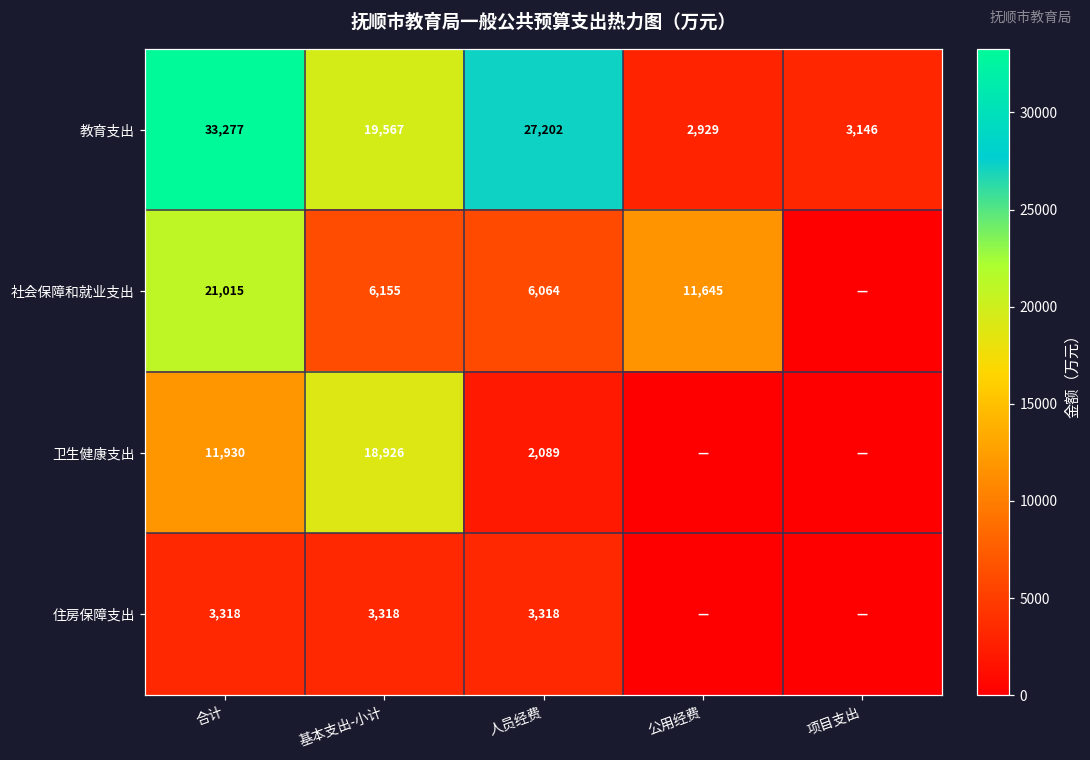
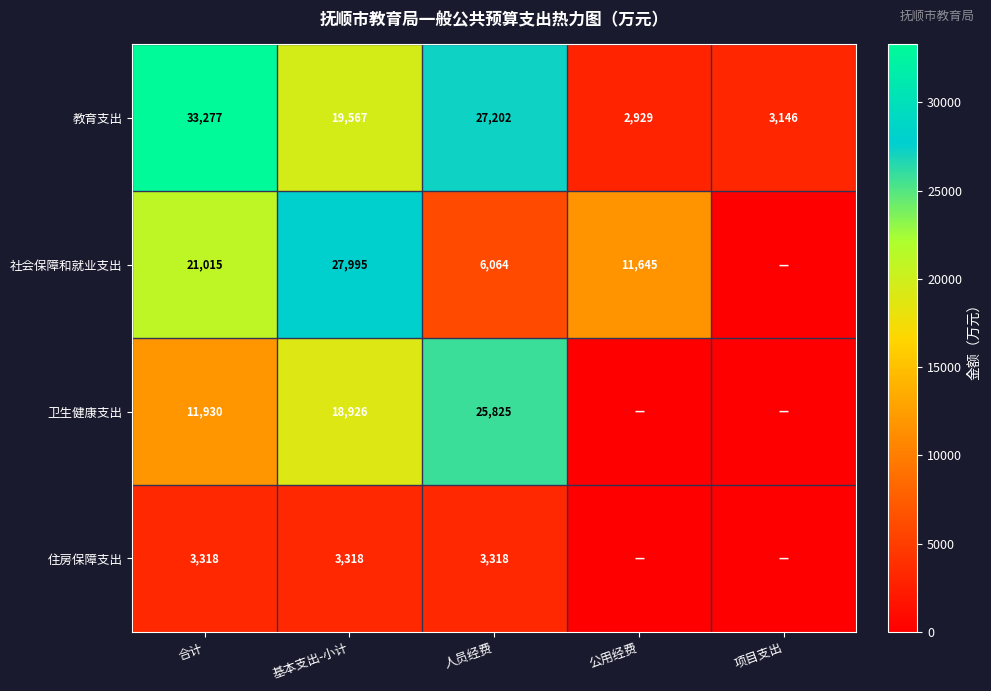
社会保障和就业支出, 基本支出-小计: 6,155 -> 27,995
卫生健康支出, 人员经费: 2,089 -> 25,825
